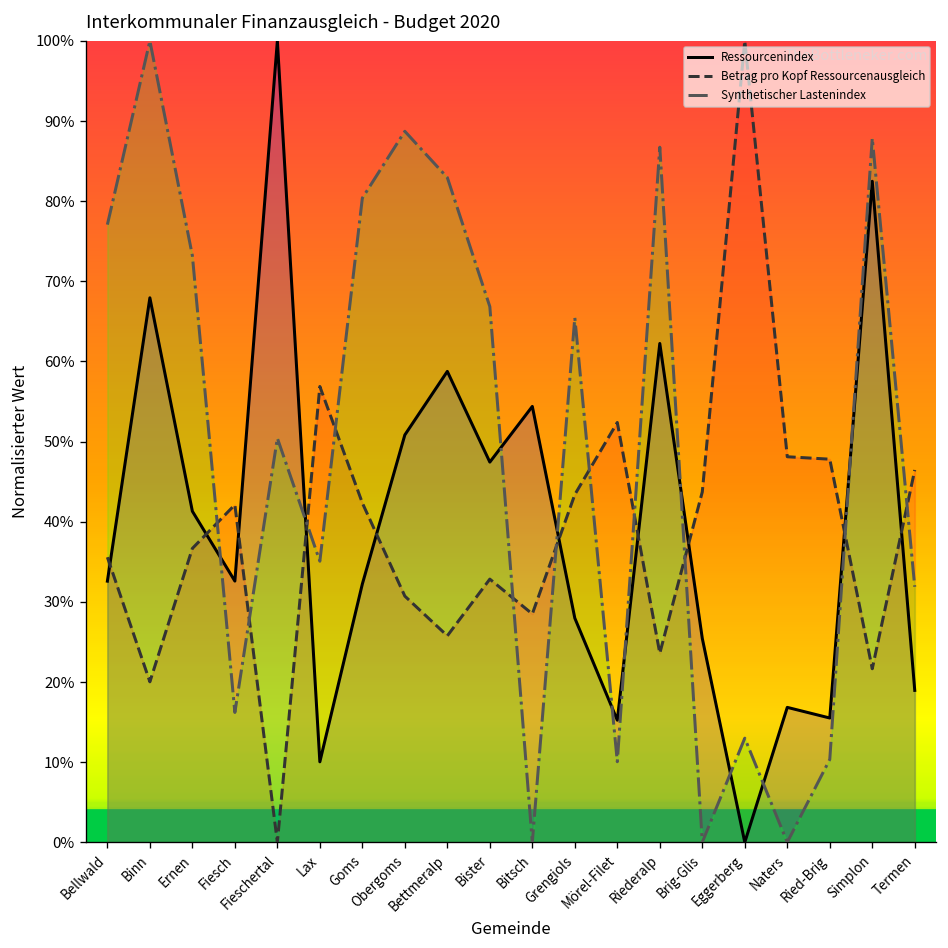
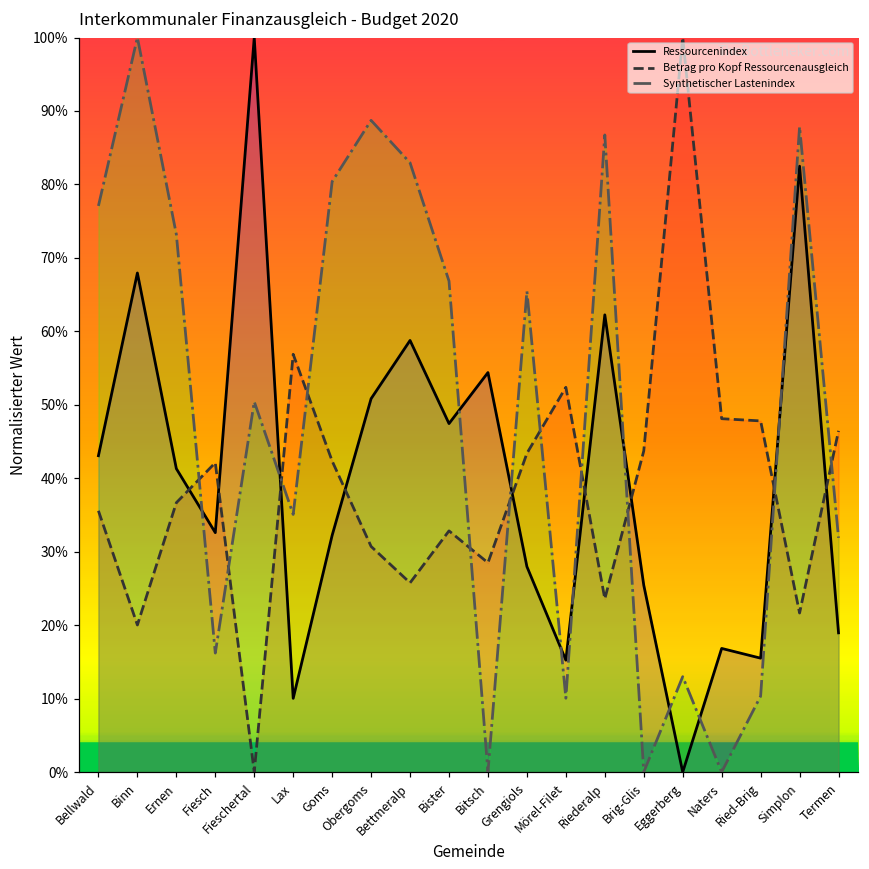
Ressourcenindex, Bellwald: 33% -> 43%
